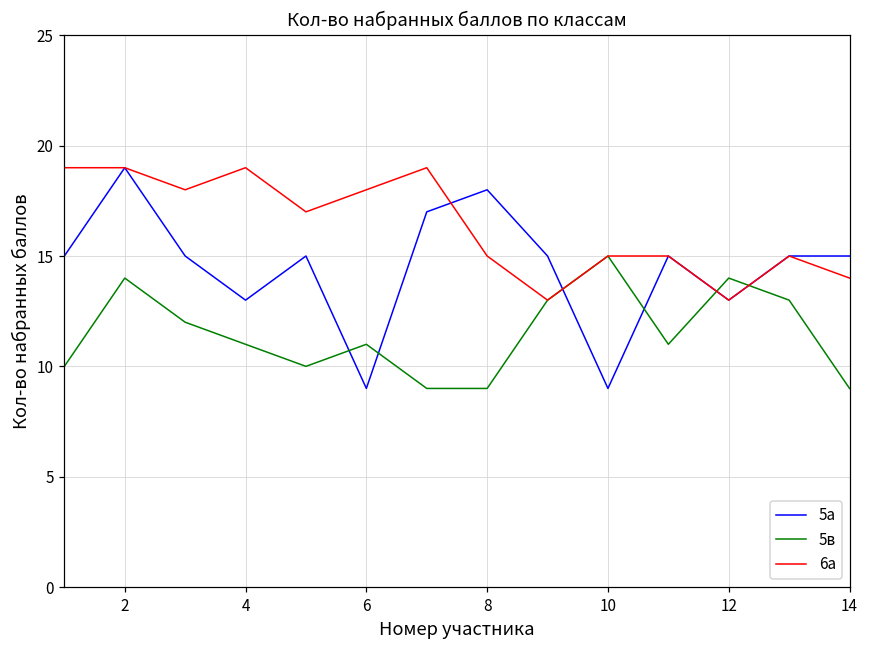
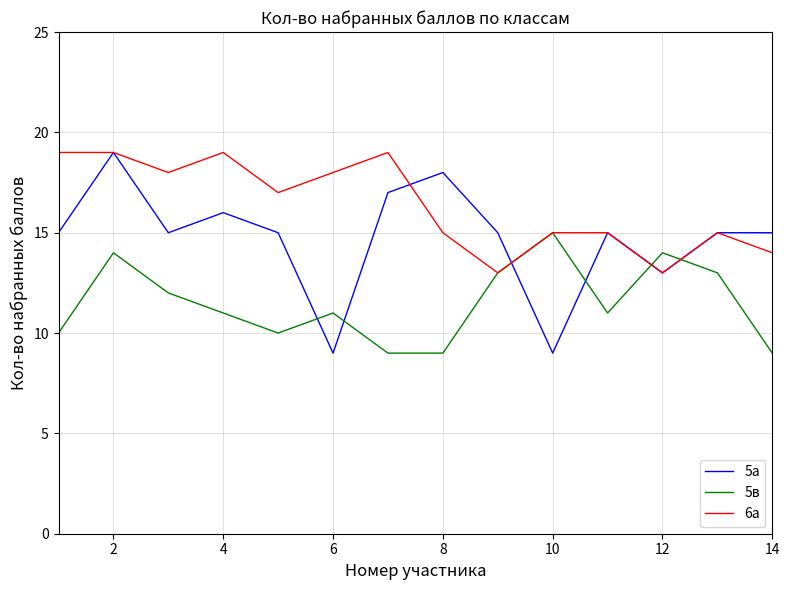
5а, 4: 13 -> 16
